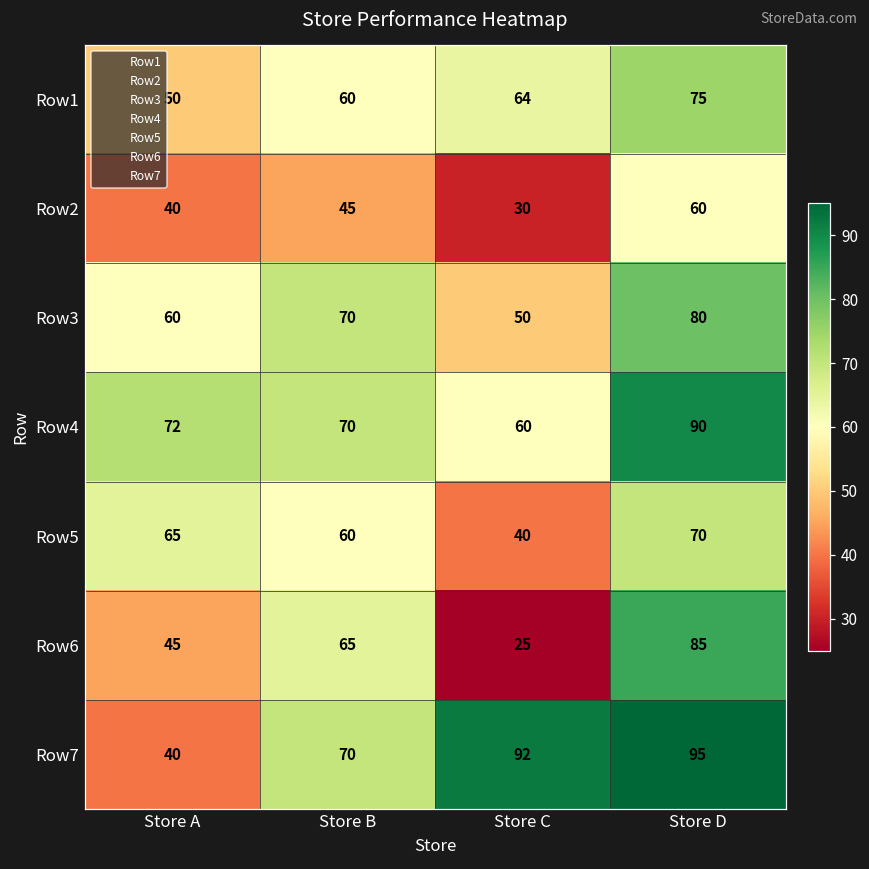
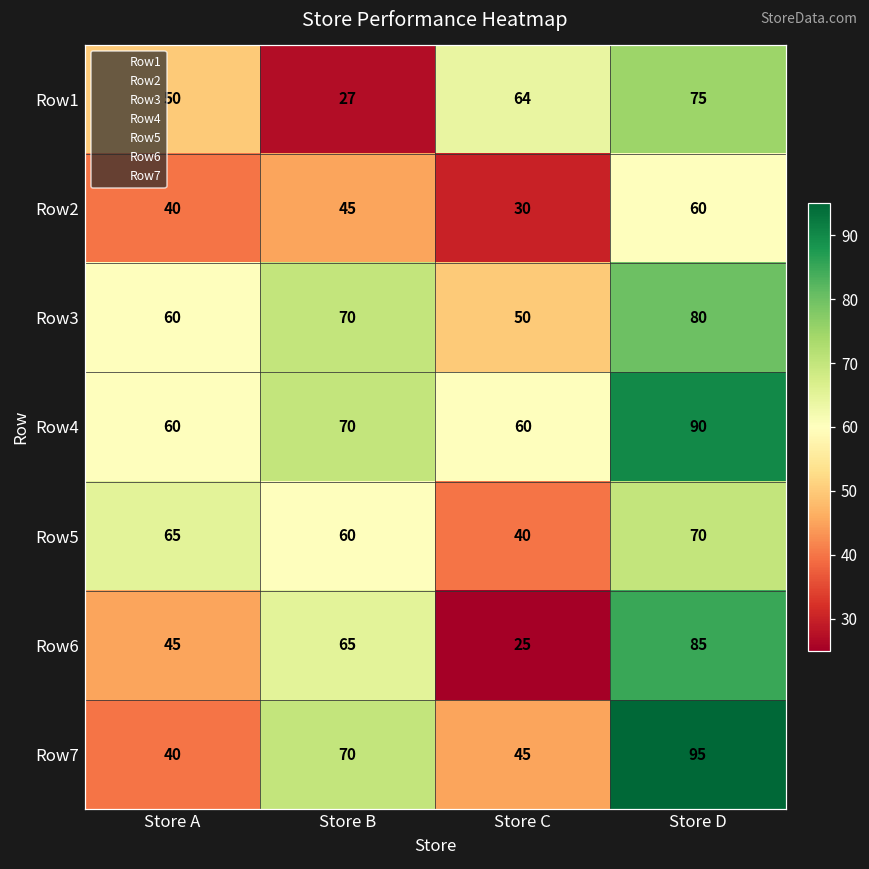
Row1, Store B: 60 -> 27
Row4, Store A: 72 -> 60
Row7, Store C: 92 -> 45
